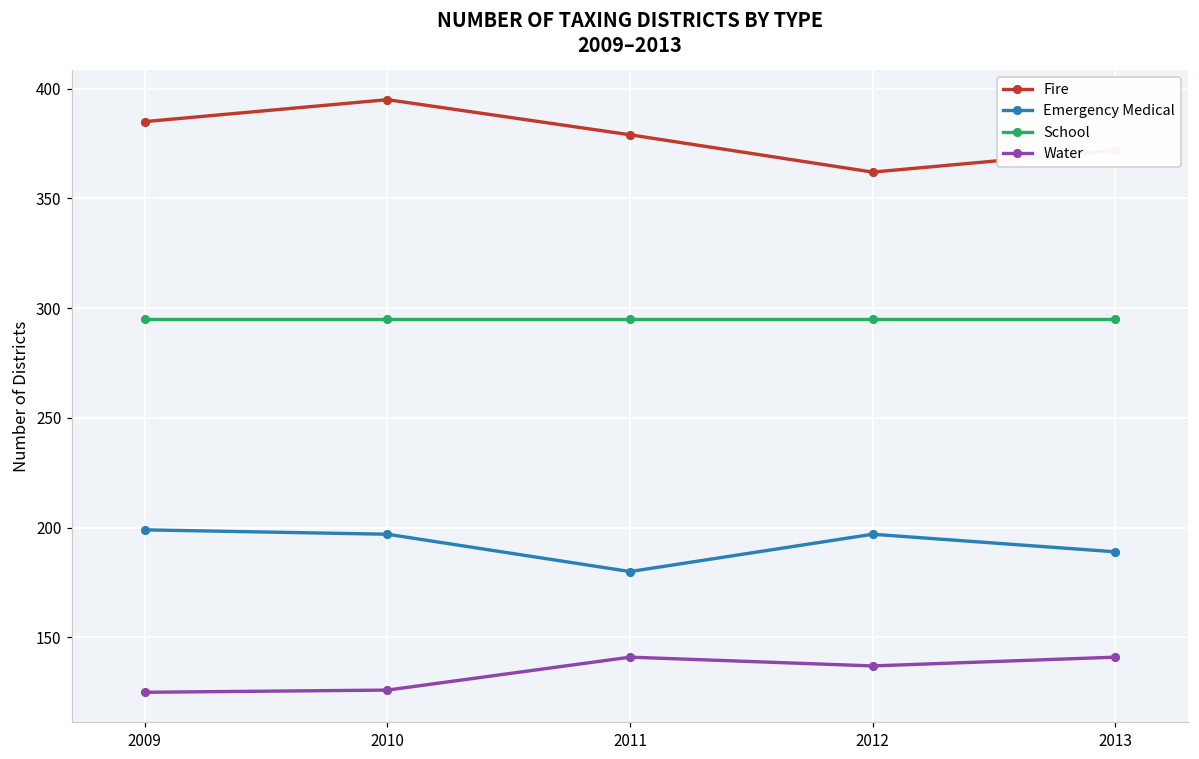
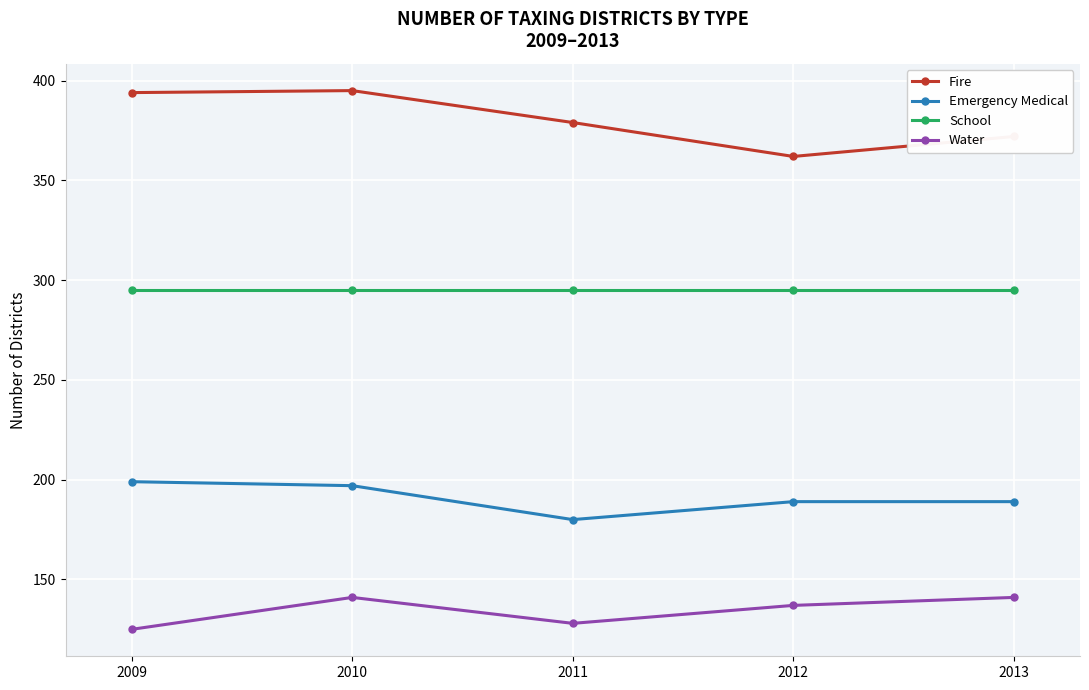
Fire, 2009: 385 -> 394
Water, 2010: 126 -> 141
Water, 2011: 141 -> 128
Emergency Medical, 2012: 197 -> 189
